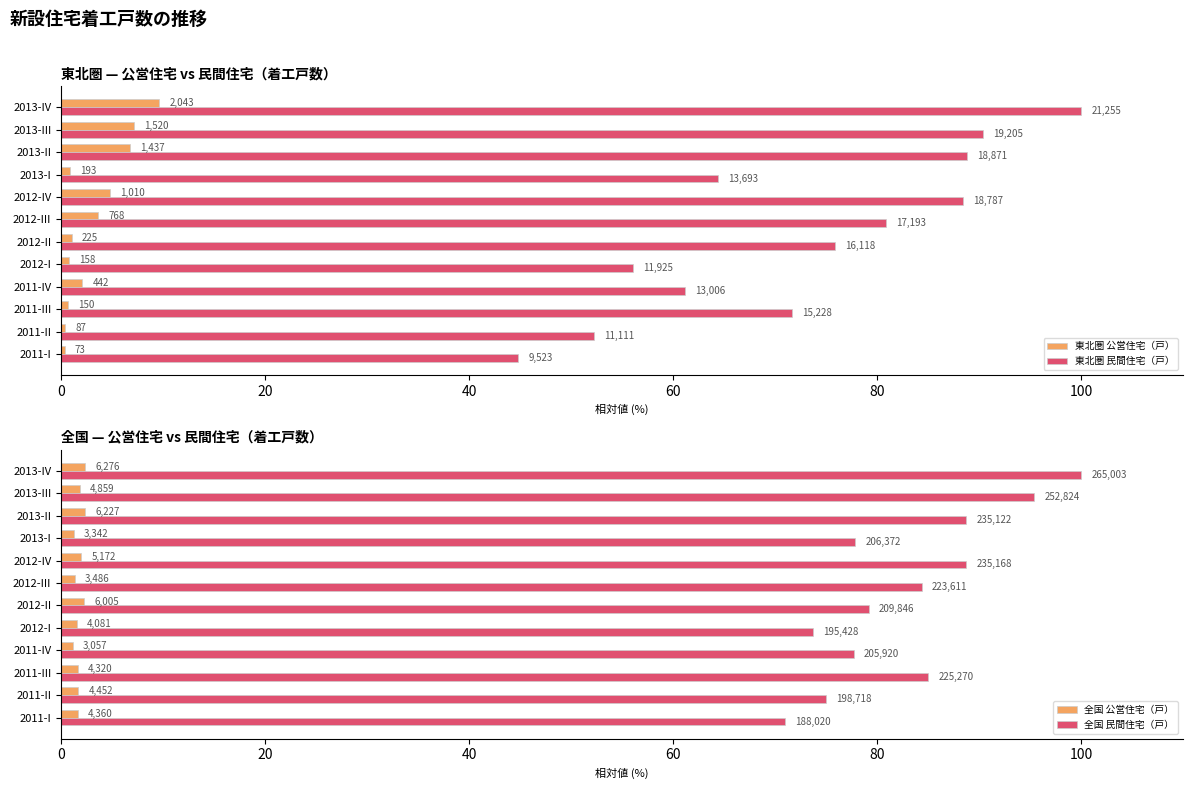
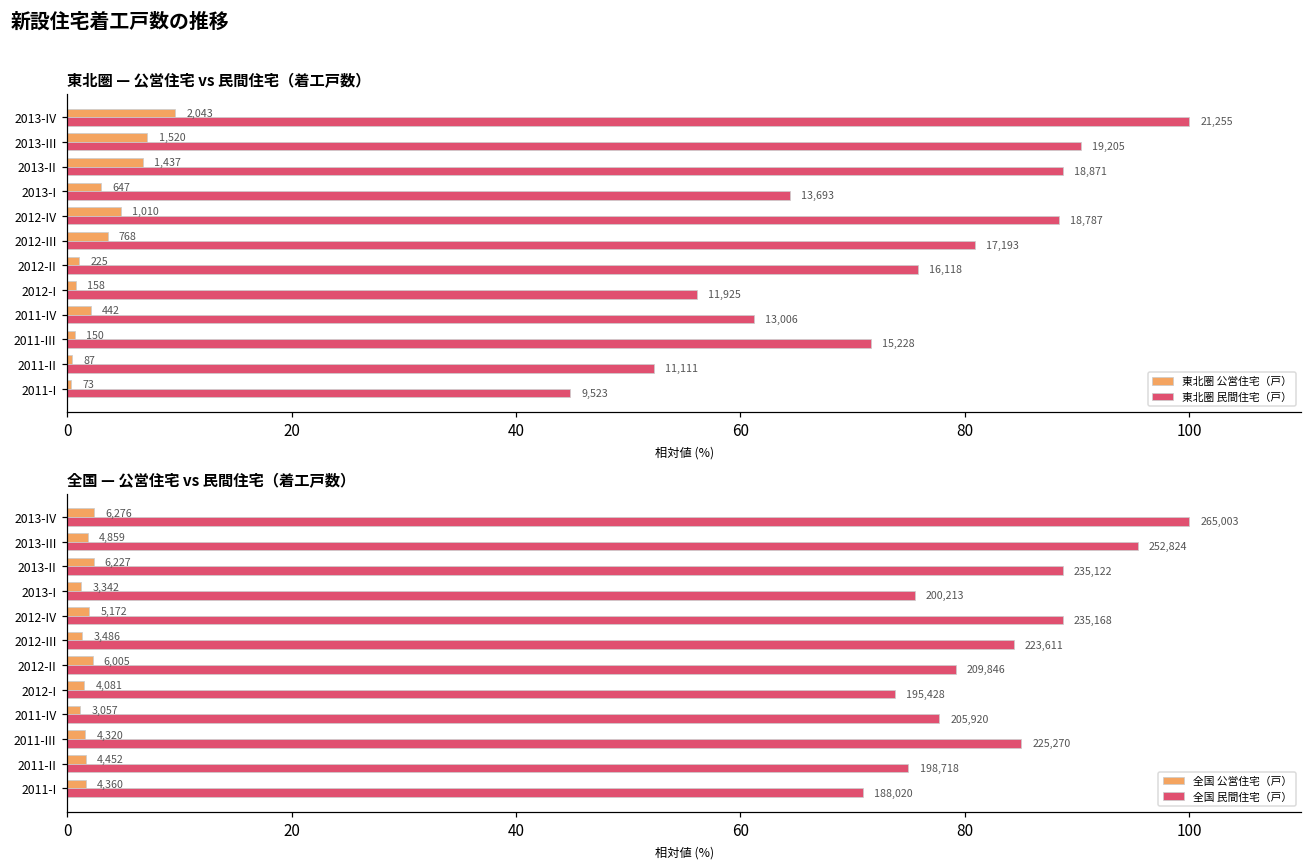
東北圏 — 公営住宅 vs 民間住宅（着工戸数）, 東北圏 公営住宅（戸）, 2013-I: 193 -> 647
全国 — 公営住宅 vs 民間住宅（着工戸数）, 全国 民間住宅（戸）, 2013-I: 206,372 -> 200,213
